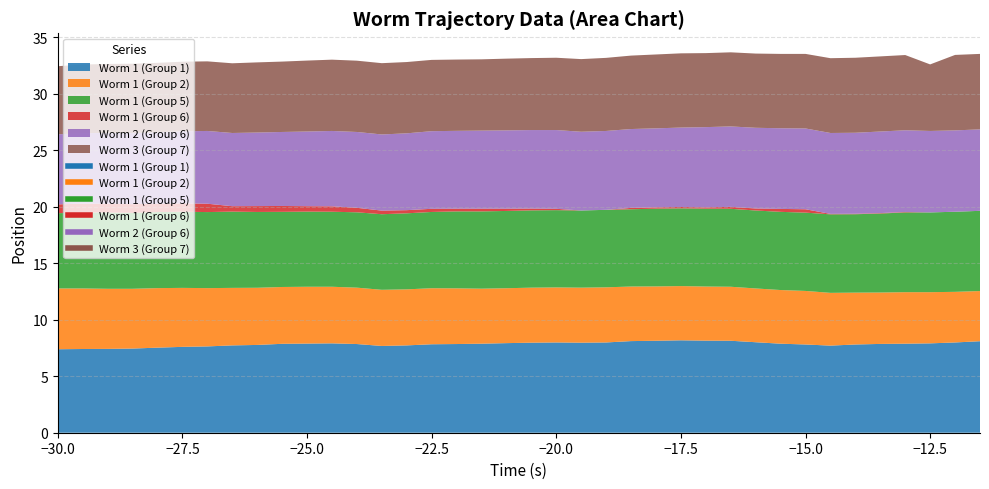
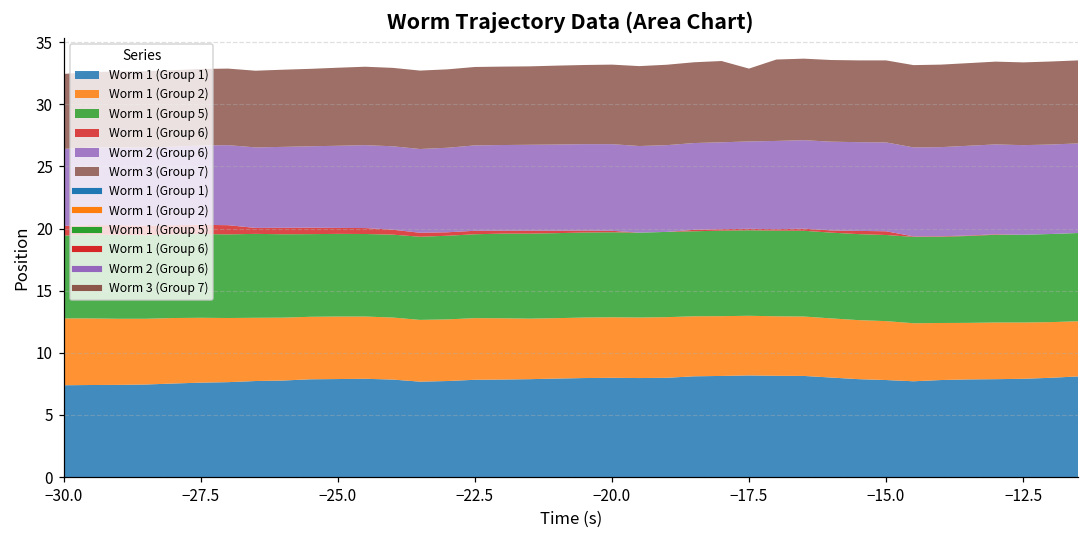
Worm 3 (Group 7), −17.5: 6.6 -> 5.9
Worm 3 (Group 7), −12.5: 5.9 -> 6.7
